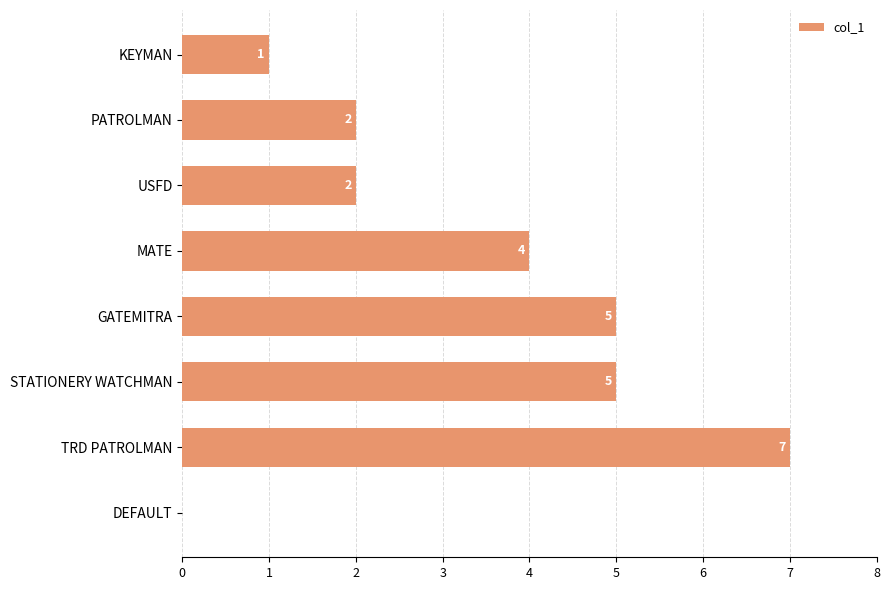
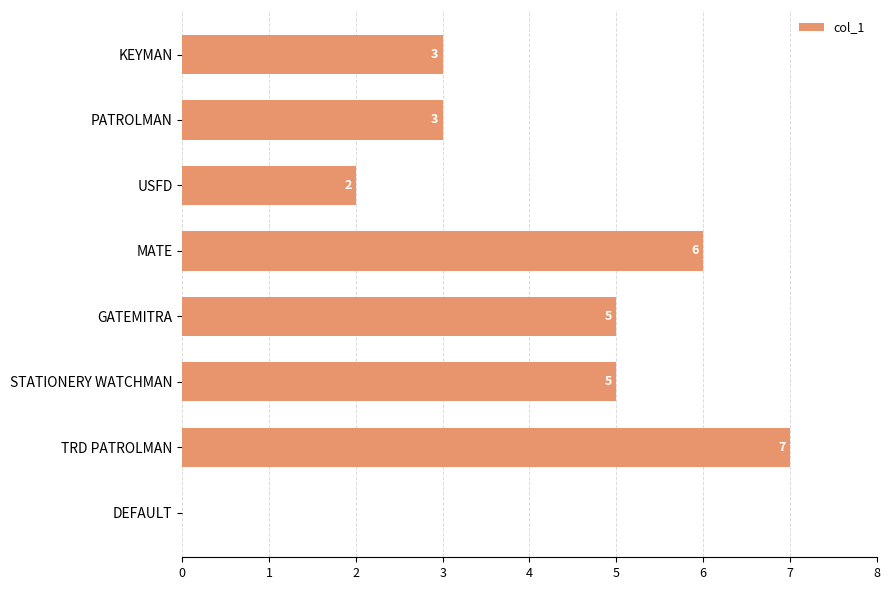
KEYMAN: 1 -> 3
PATROLMAN: 2 -> 3
MATE: 4 -> 6
